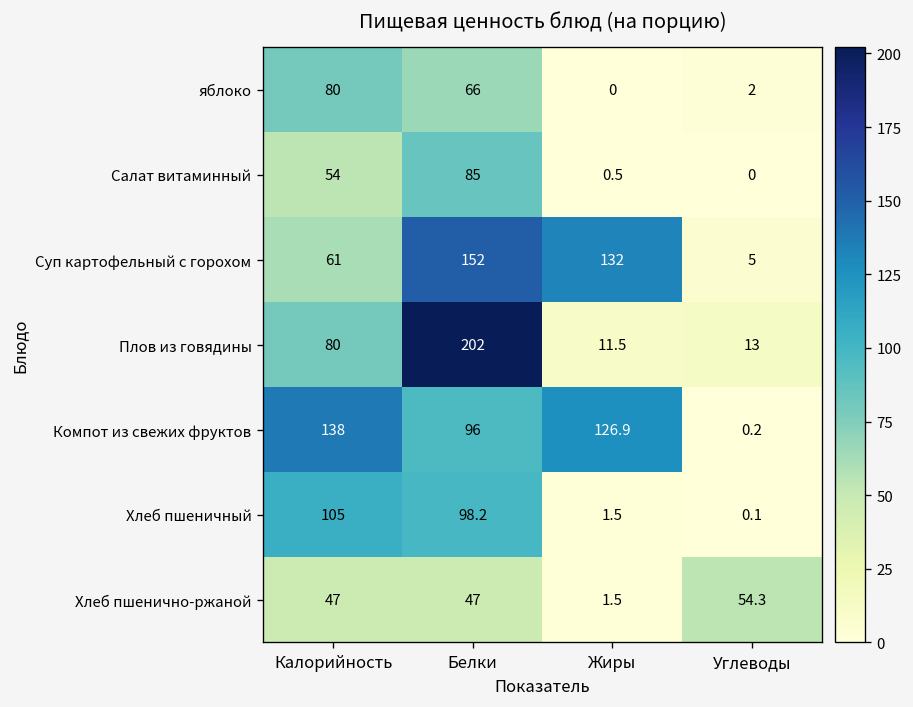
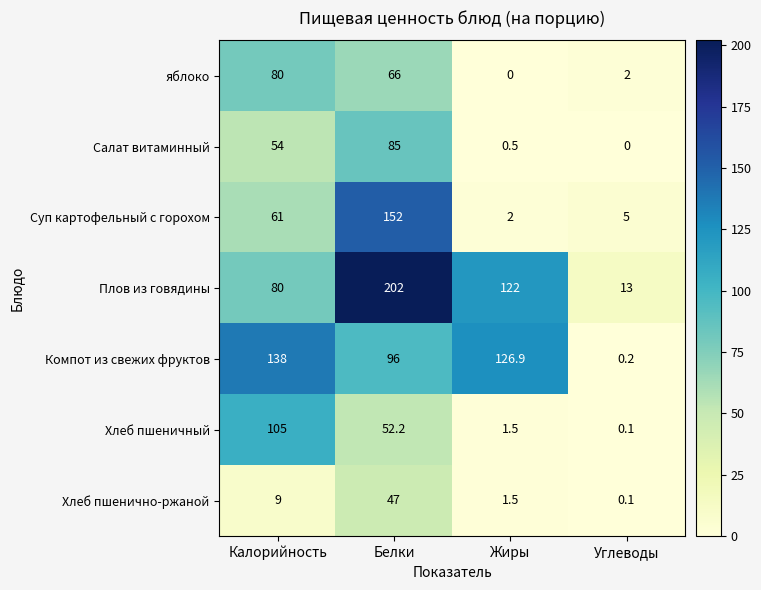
Суп картофельный с горохом, Жиры: 132 -> 2
Плов из говядины, Жиры: 11.5 -> 122
Хлеб пшеничный, Белки: 98.2 -> 52.2
Хлеб пшенично-ржаной, Калорийность: 47 -> 9
Хлеб пшенично-ржаной, Углеводы: 54.3 -> 0.1
